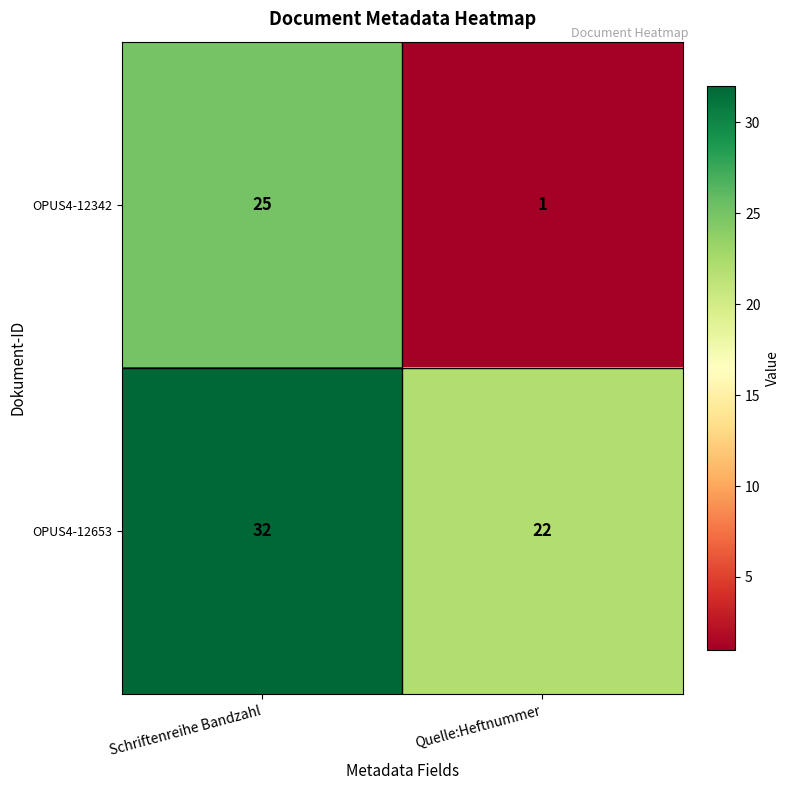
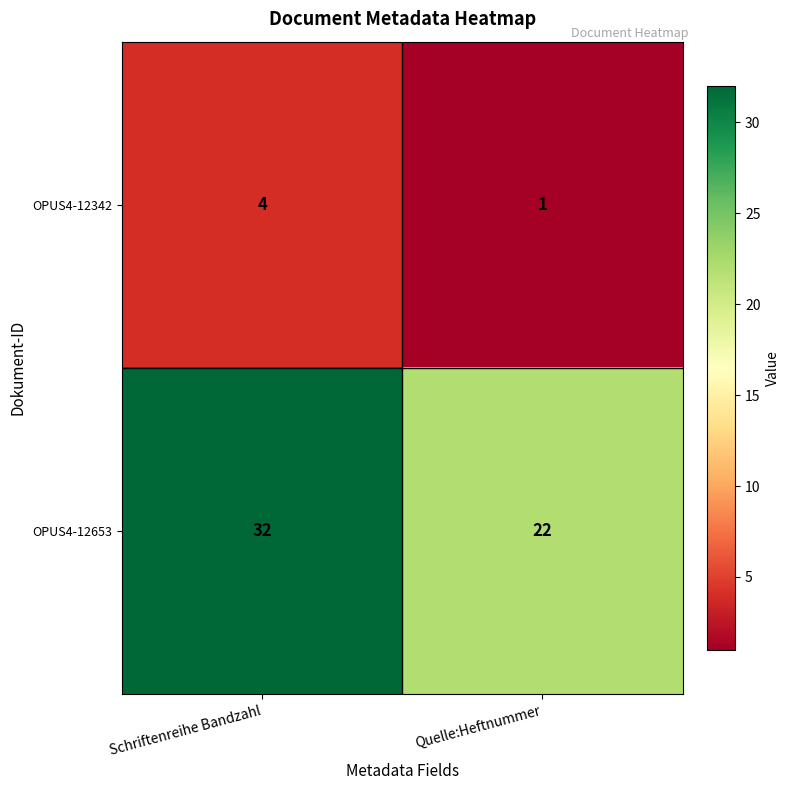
OPUS4-12342, Schriftenreihe Bandzahl: 25 -> 4
